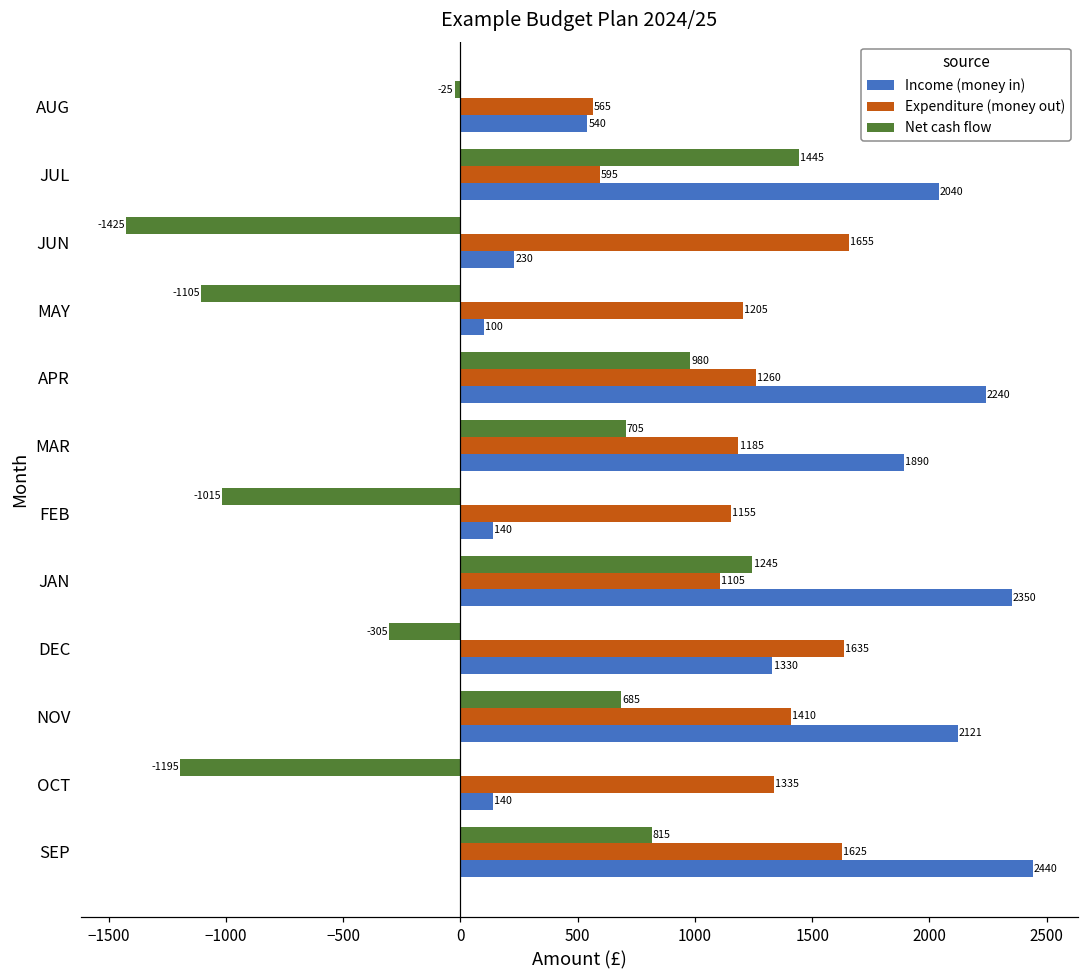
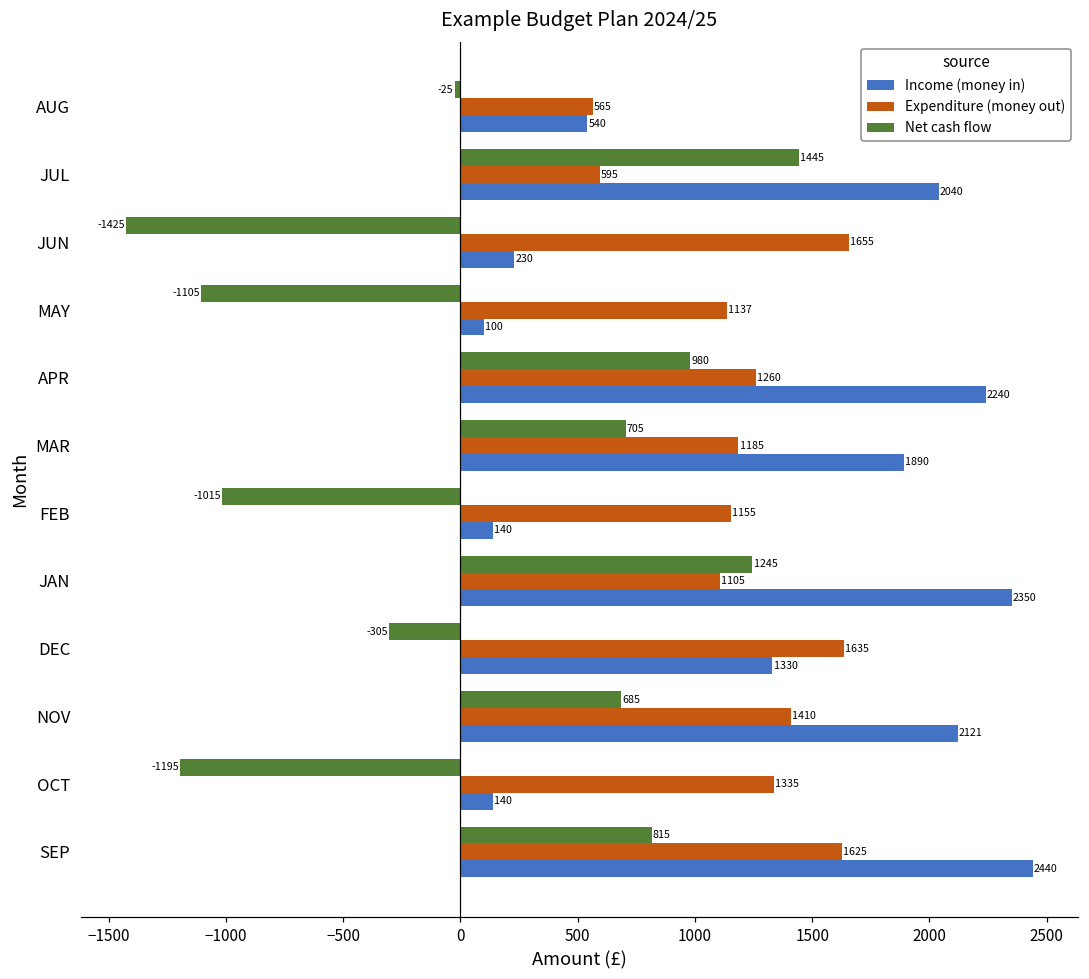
Expenditure (money out), MAY: 1205 -> 1137
